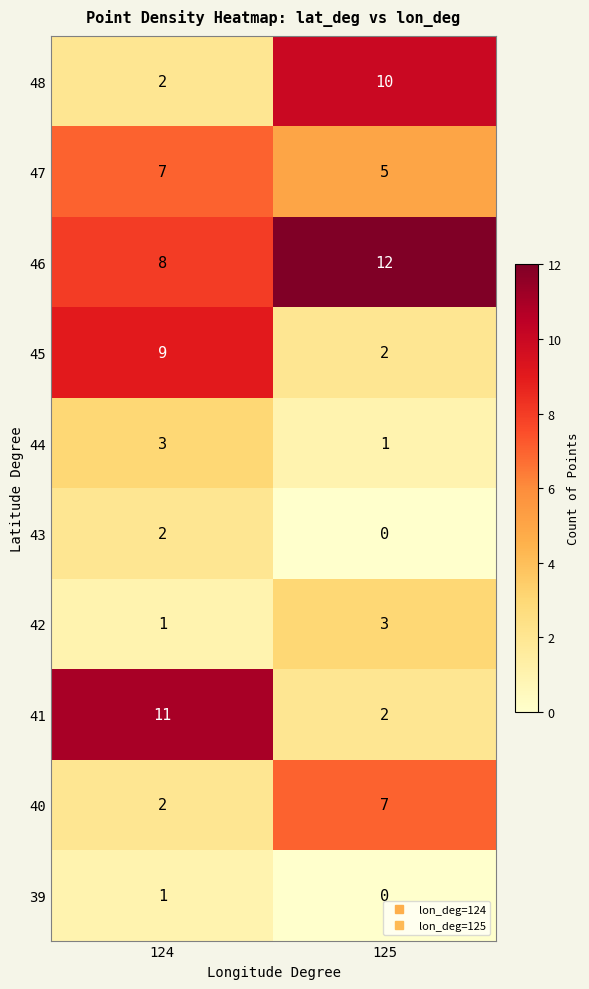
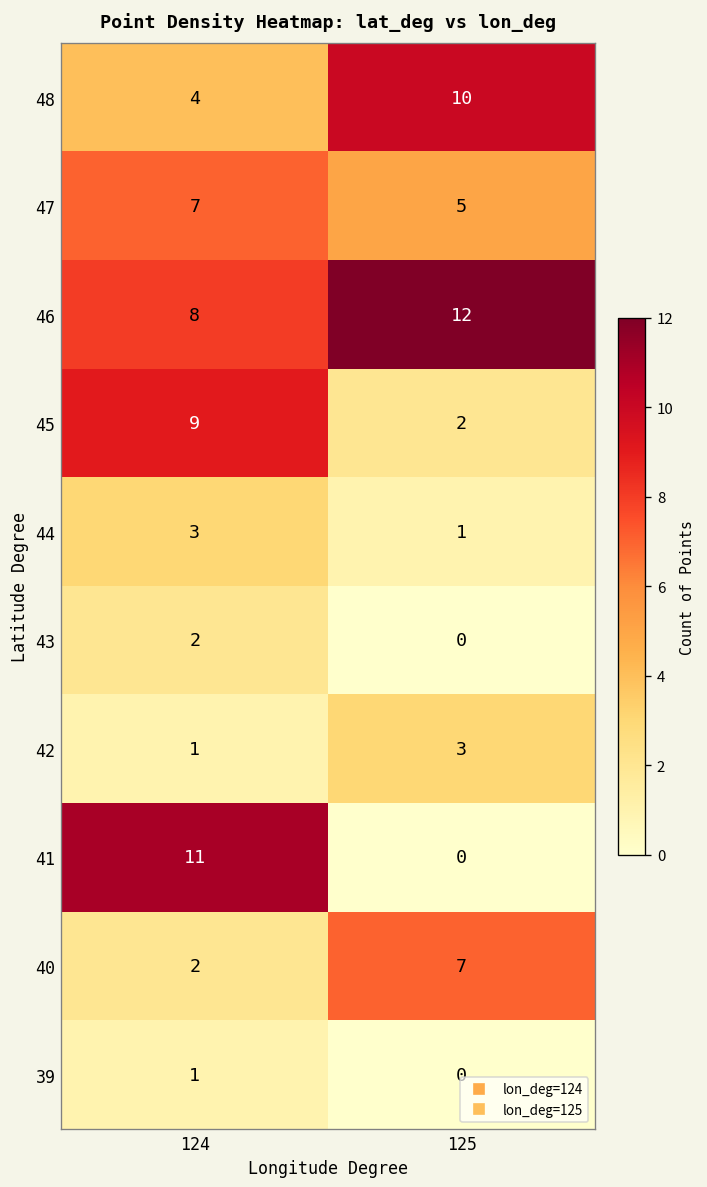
48, 124: 2 -> 4
41, 125: 2 -> 0
